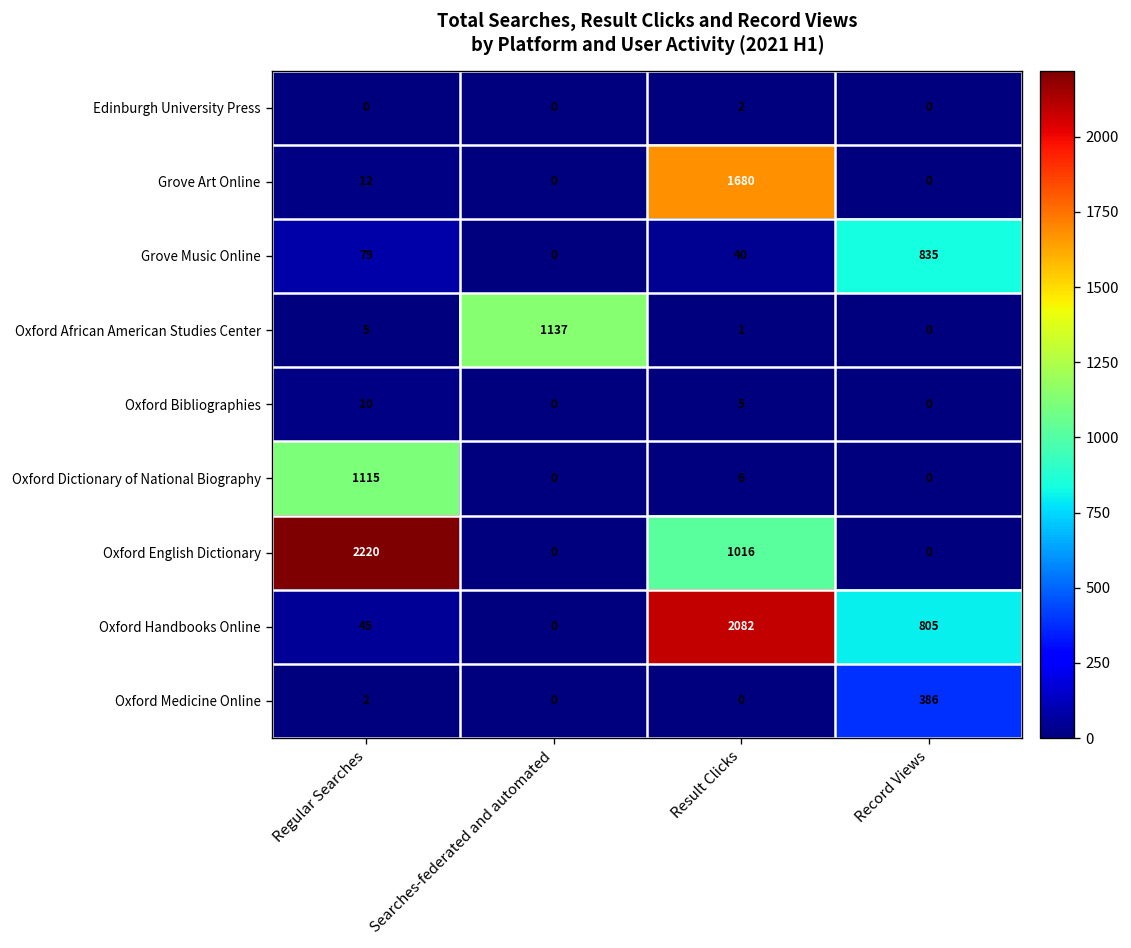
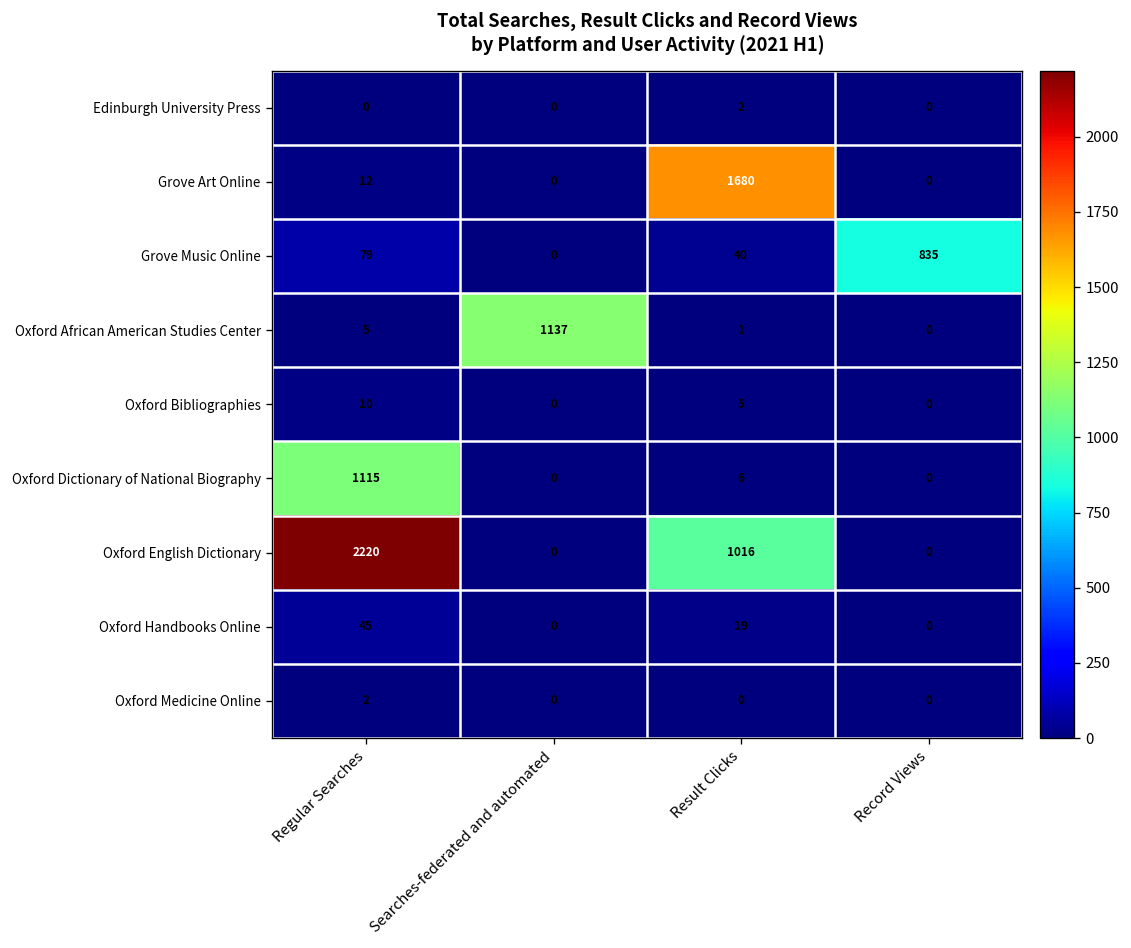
Oxford Handbooks Online, Result Clicks: 2082 -> 19
Oxford Handbooks Online, Record Views: 805 -> 0
Oxford Medicine Online, Record Views: 386 -> 0
